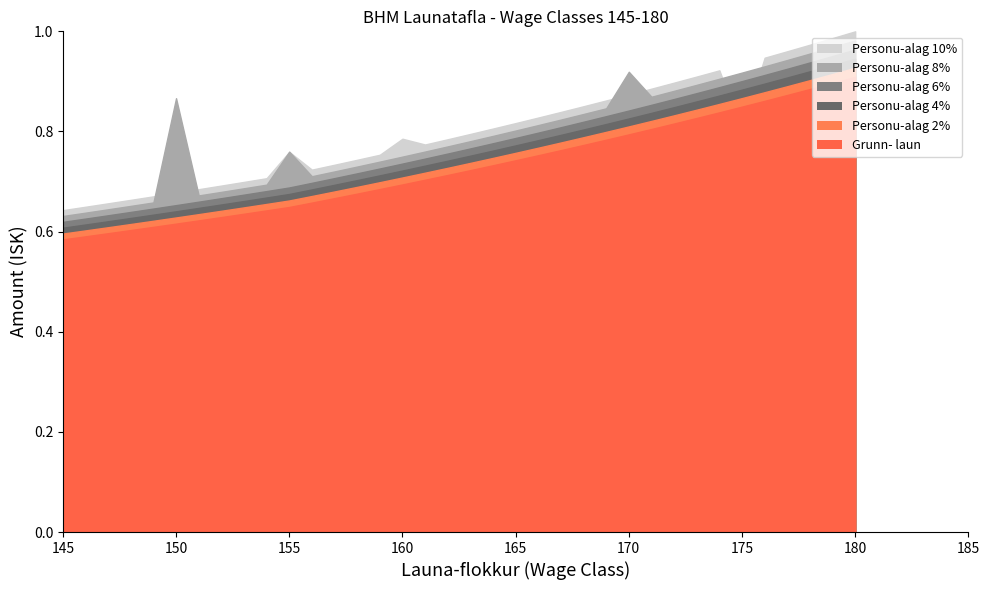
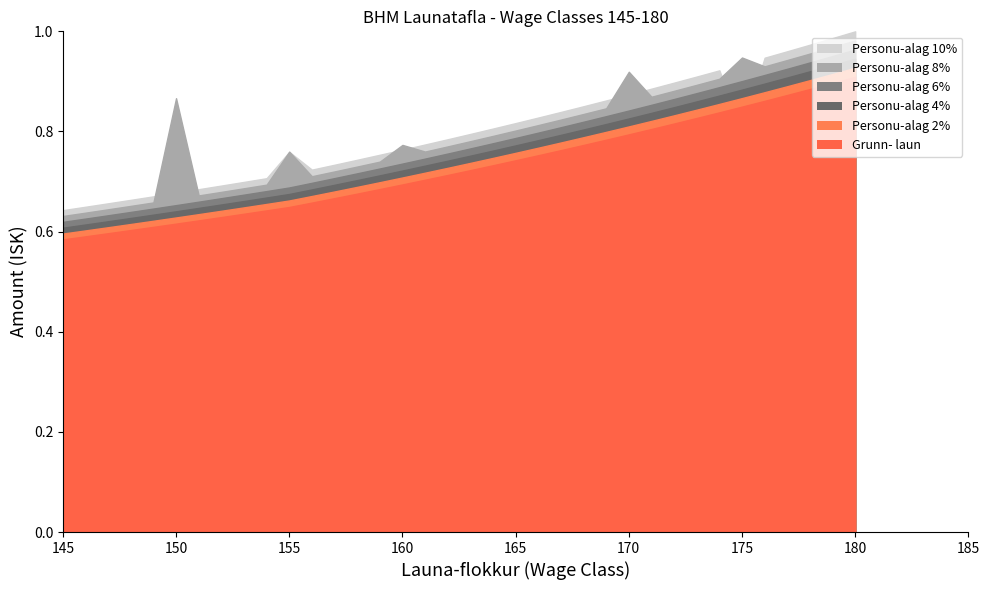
Personu-alag 10%, 160: 0.79 -> 0.76
Personu-alag 8%, 160: 0.75 -> 0.77
Personu-alag 8%, 175: 0.92 -> 0.95
